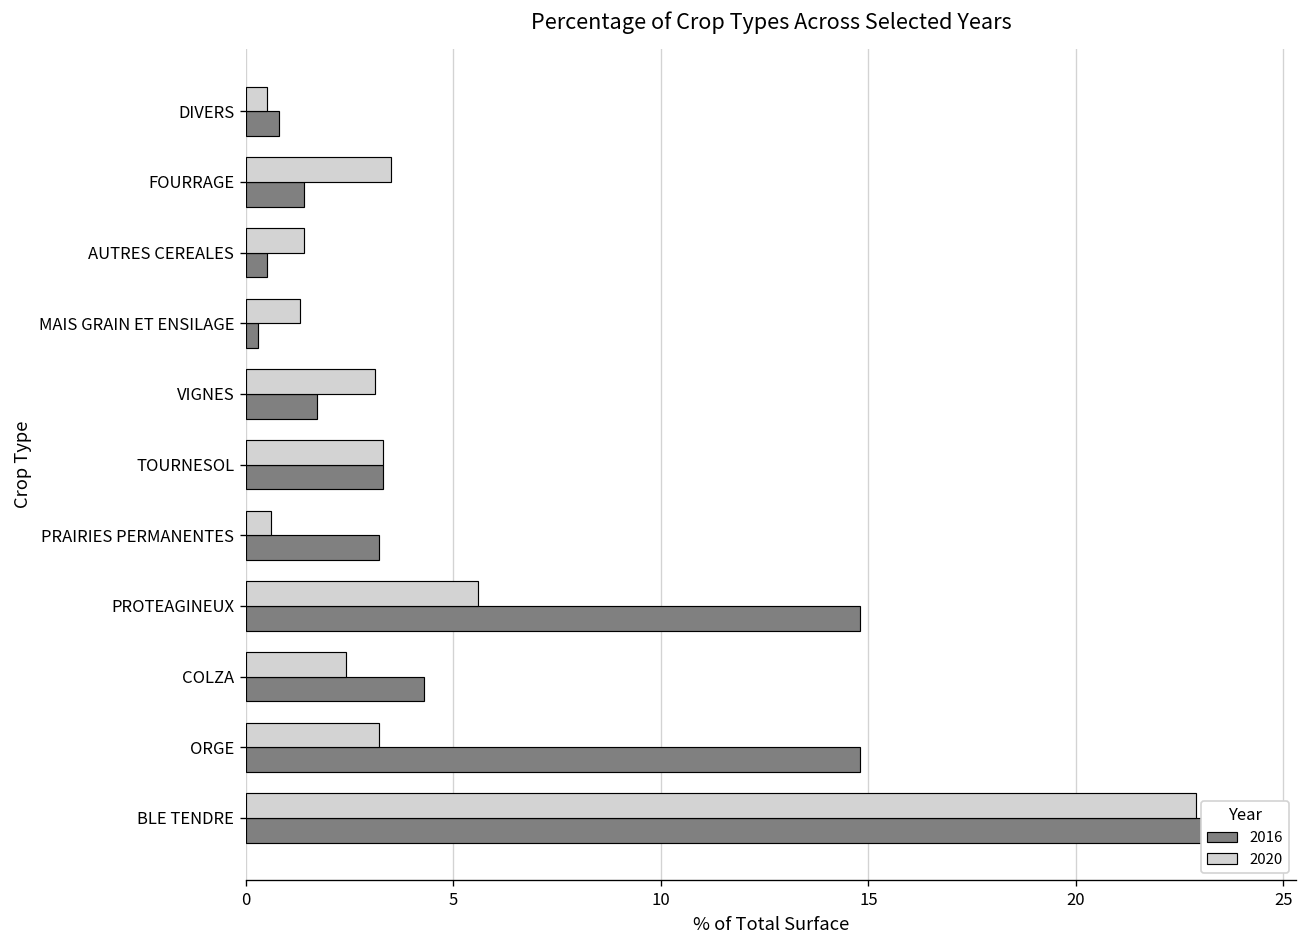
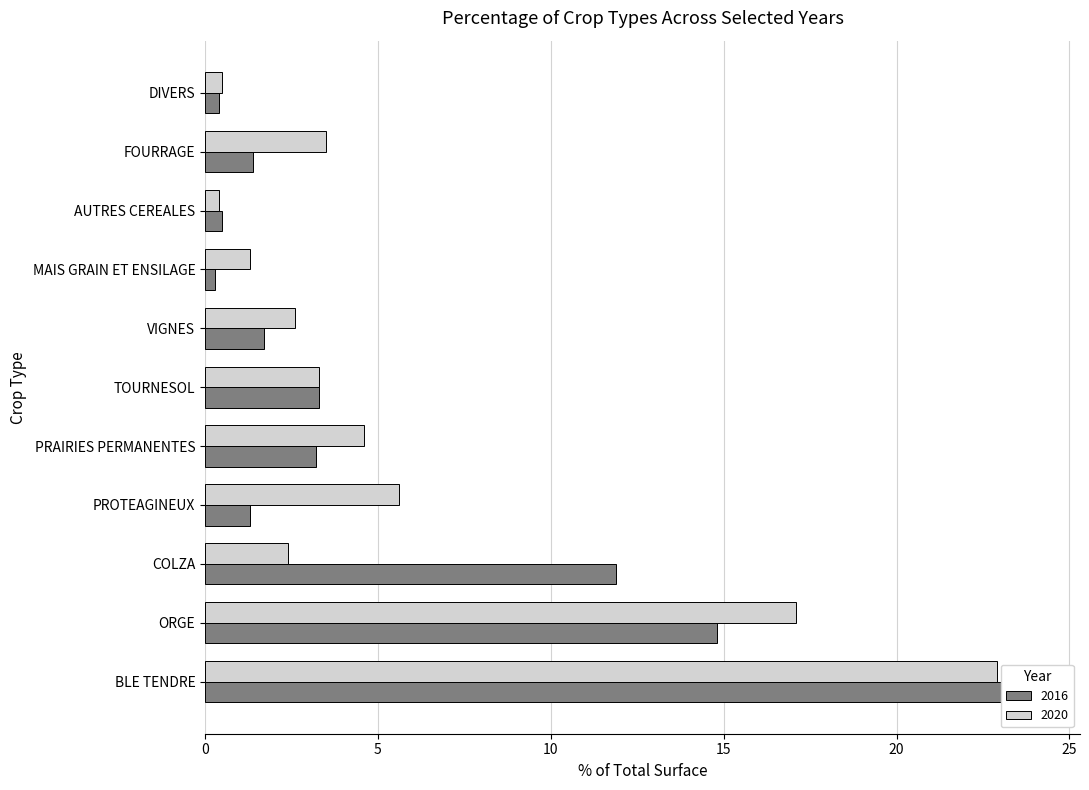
2016, DIVERS: 0.8 -> 0.4
2020, AUTRES CEREALES: 1.4 -> 0.4
2020, VIGNES: 3.1 -> 2.6
2020, PRAIRIES PERMANENTES: 0.6 -> 4.6
2016, PROTEAGINEUX: 14.8 -> 1.3
2016, COLZA: 4.3 -> 11.9
2020, ORGE: 3.2 -> 17.1
